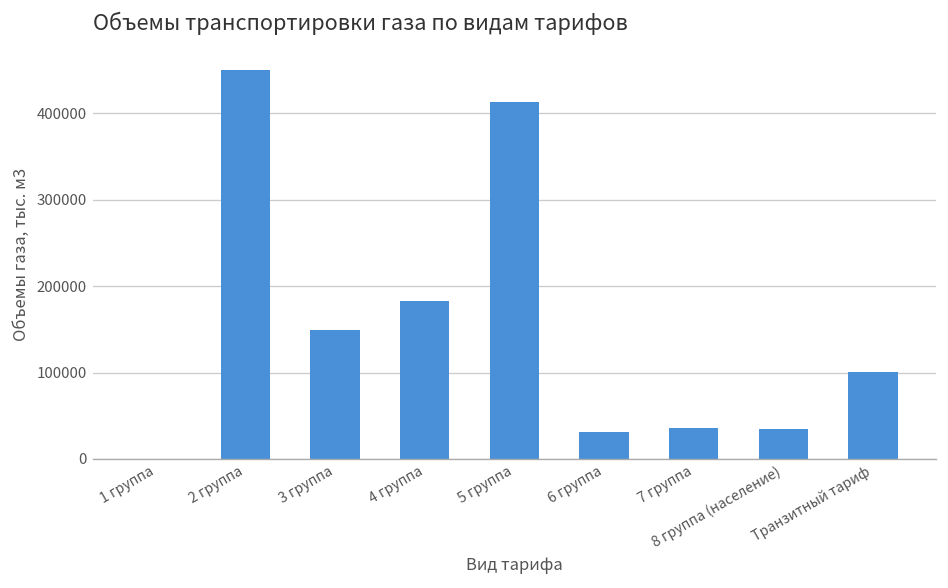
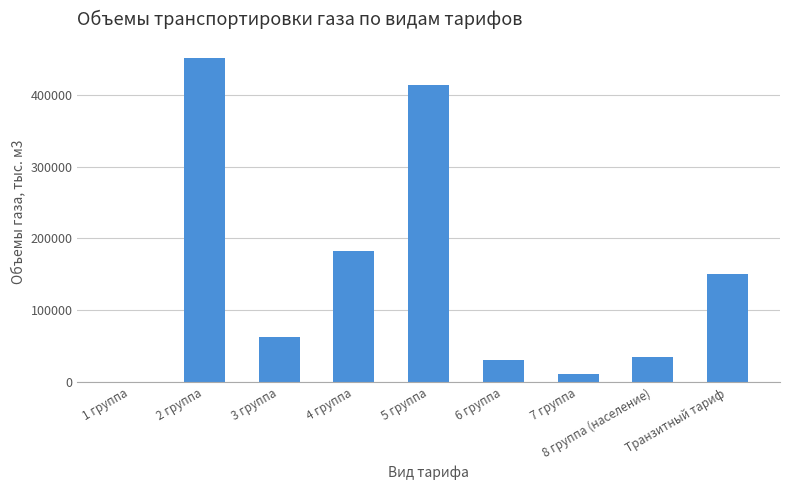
3 группа: 150000 -> 60000
7 группа: 40000 -> 10000
Транзитный тариф: 100000 -> 150000
